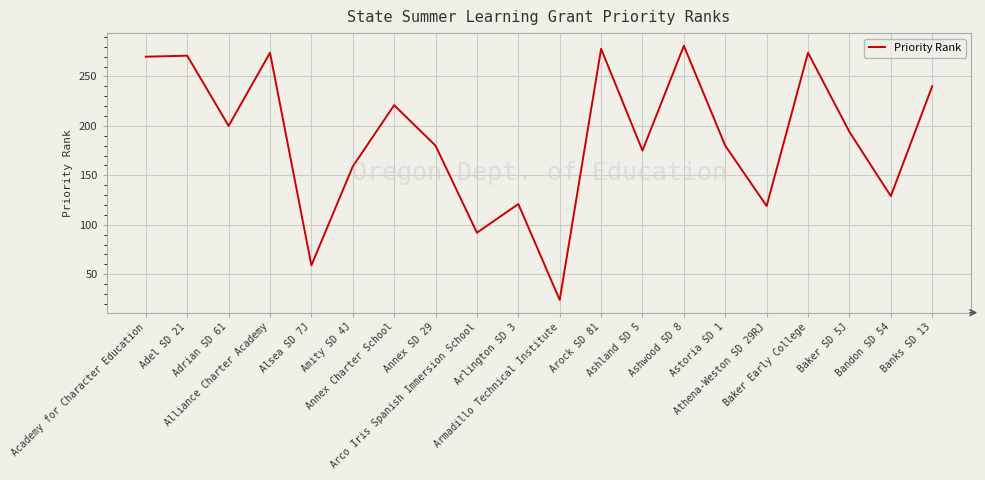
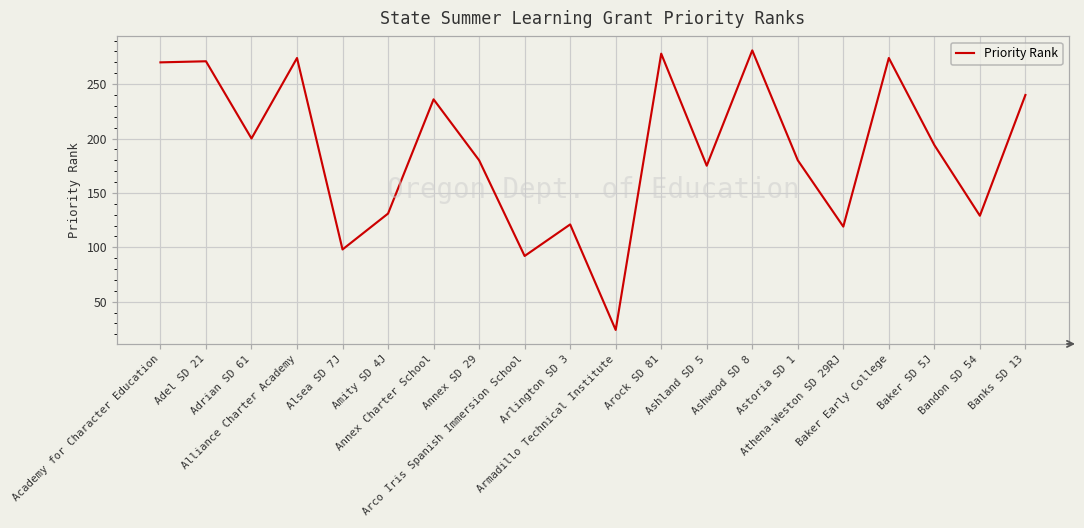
Alsea SD 7J: 60 -> 100
Amity SD 4J: 160 -> 130
Annex Charter School: 220 -> 240
